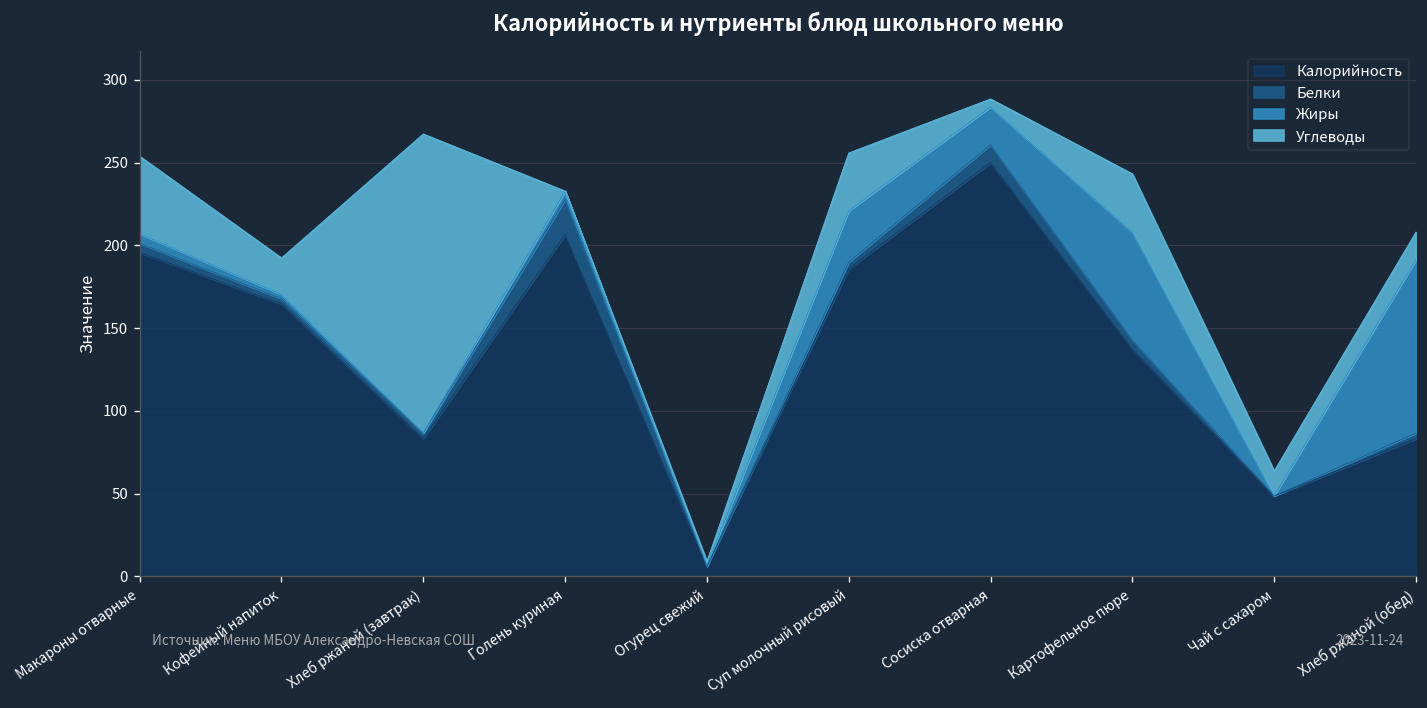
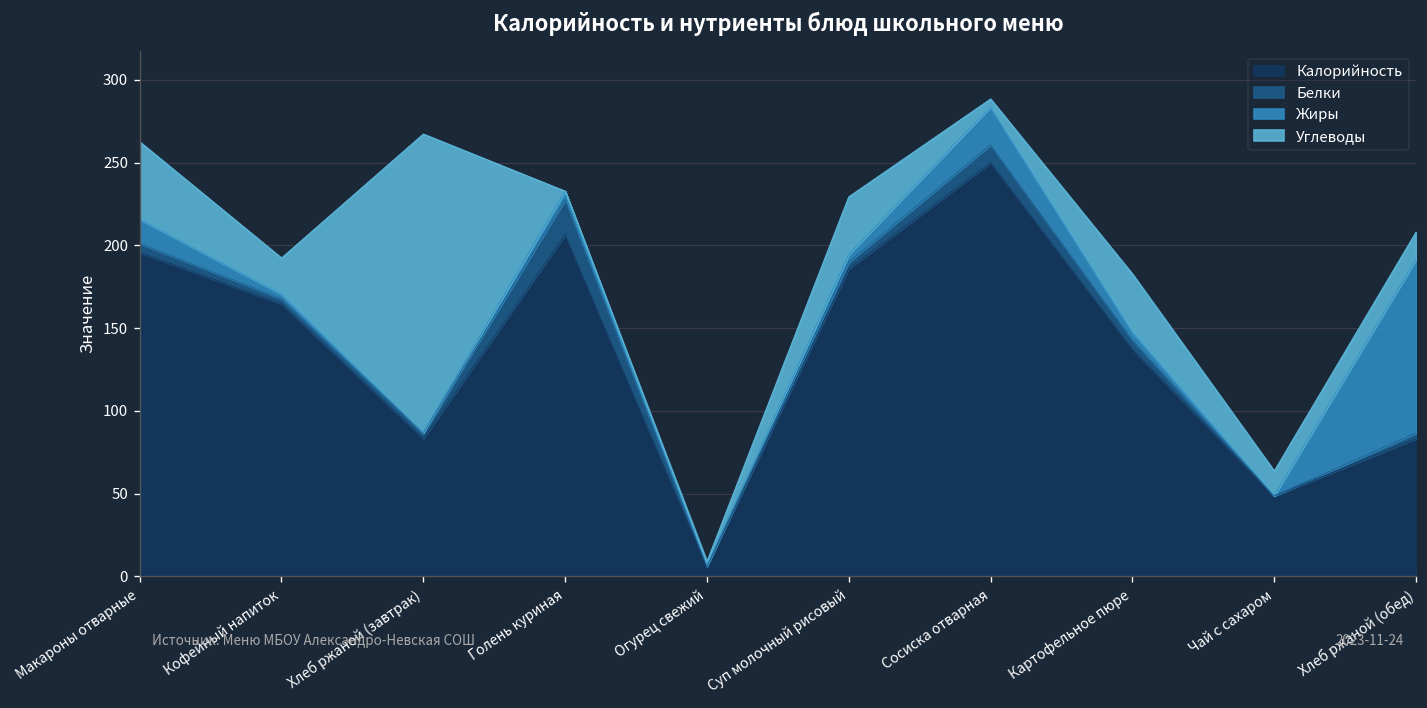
Жиры, Макароны отварные: 6 -> 15
Жиры, Суп молочный рисовый: 31 -> 5
Жиры, Картофельное пюре: 65 -> 5
